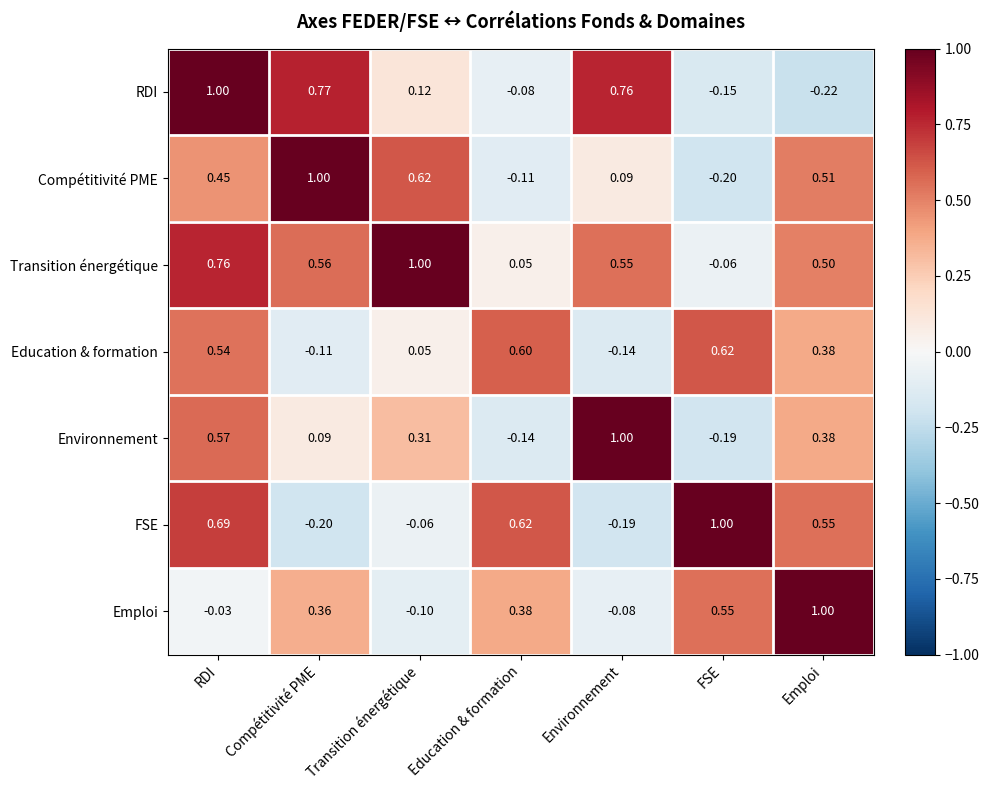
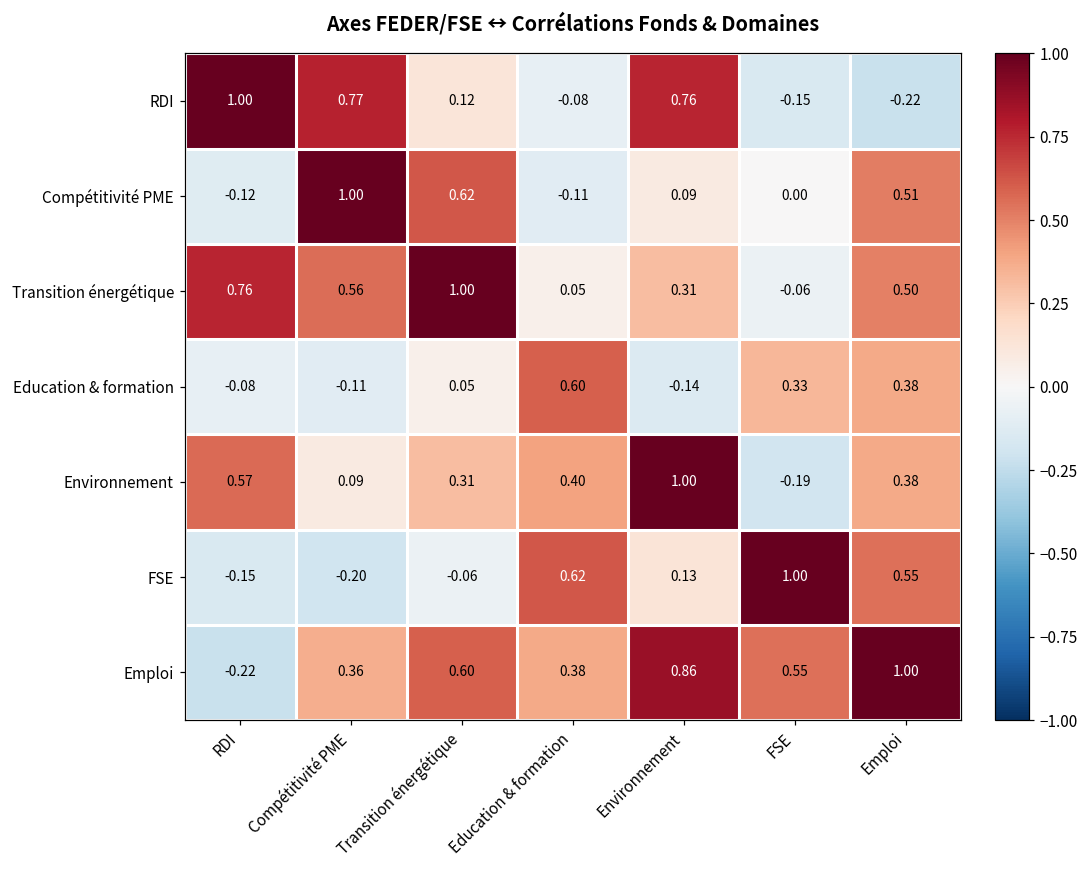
Compétitivité PME, RDI: 0.45 -> -0.12
Compétitivité PME, FSE: -0.20 -> 0.00
Transition énergétique, Environnement: 0.55 -> 0.31
Education & formation, RDI: 0.54 -> -0.08
Education & formation, FSE: 0.62 -> 0.33
Environnement, Education & formation: -0.14 -> 0.40
FSE, RDI: 0.69 -> -0.15
FSE, Environnement: -0.19 -> 0.13
Emploi, RDI: -0.03 -> -0.22
Emploi, Transition énergétique: -0.10 -> 0.60
Emploi, Environnement: -0.08 -> 0.86
